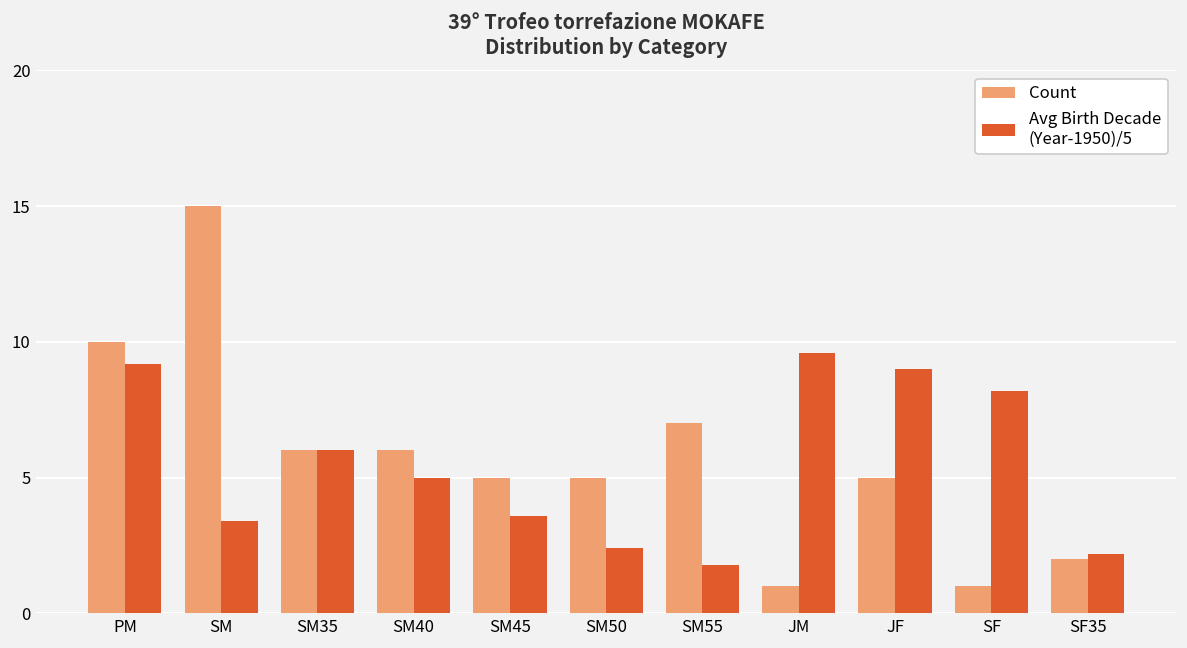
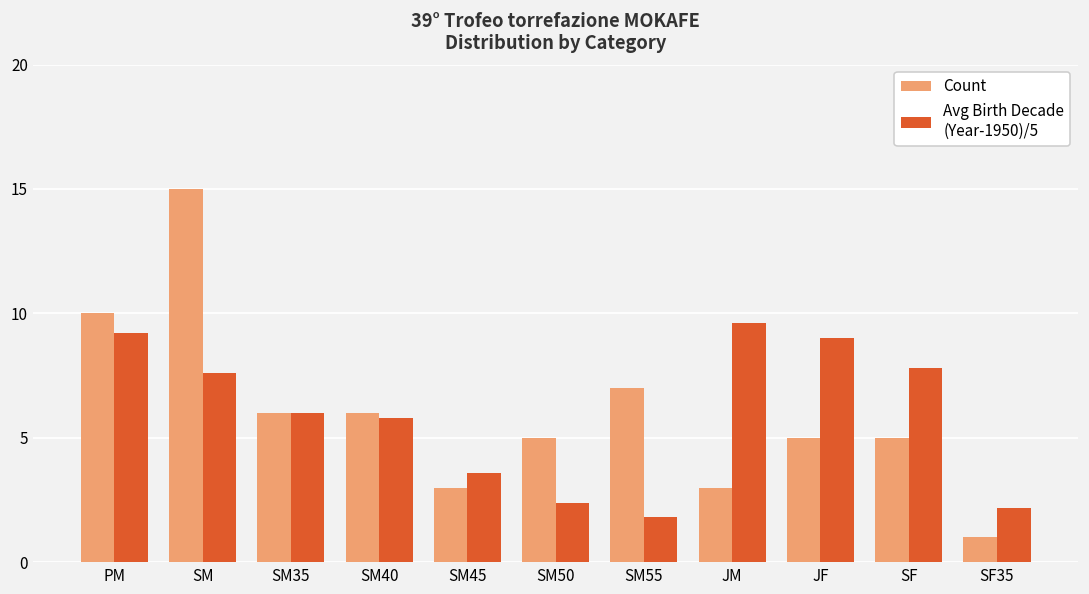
Avg Birth Decade (Year-1950)/5, SM: 3.4 -> 7.6
Avg Birth Decade (Year-1950)/5, SM40: 5.0 -> 5.8
Count, SM45: 5 -> 3
Count, JM: 1 -> 3
Count, SF: 1 -> 5
Avg Birth Decade (Year-1950)/5, SF: 8.2 -> 7.8
Count, SF35: 2 -> 1
